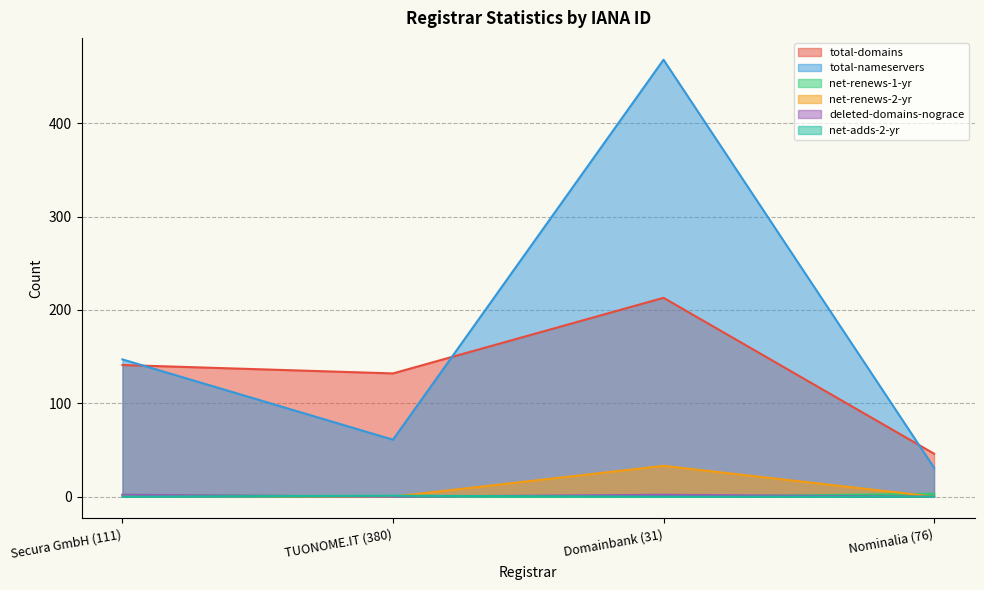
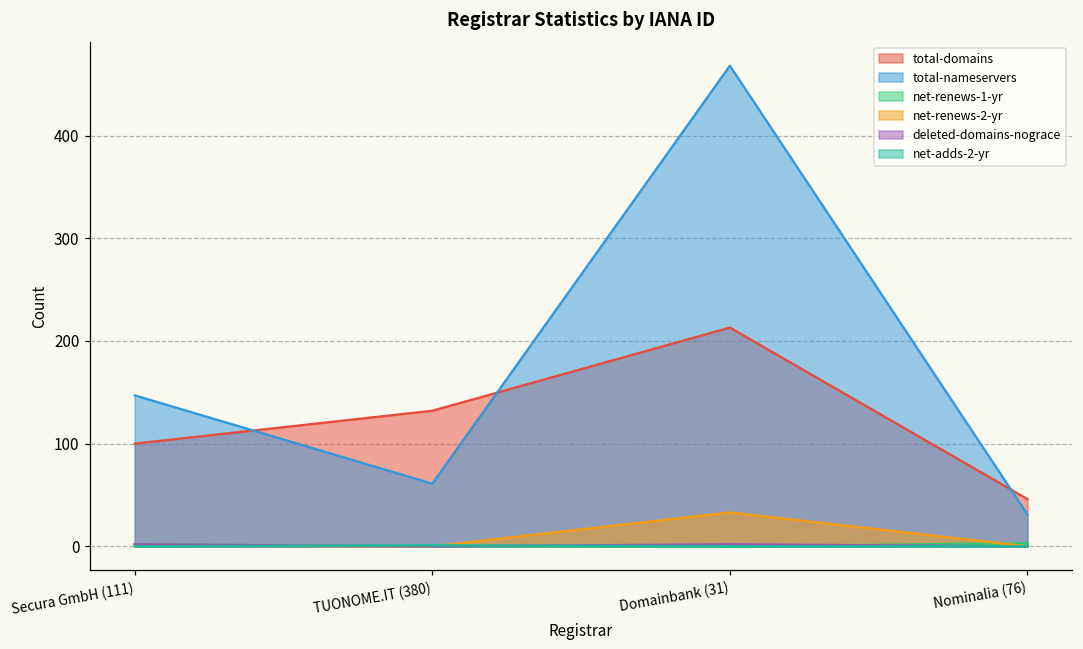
total-domains, Secura GmbH (111): 140 -> 100
